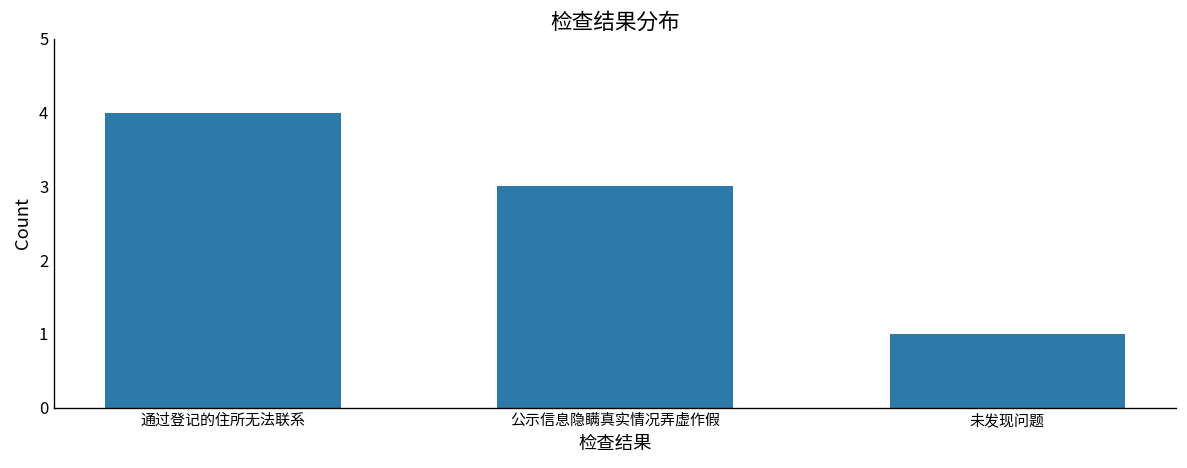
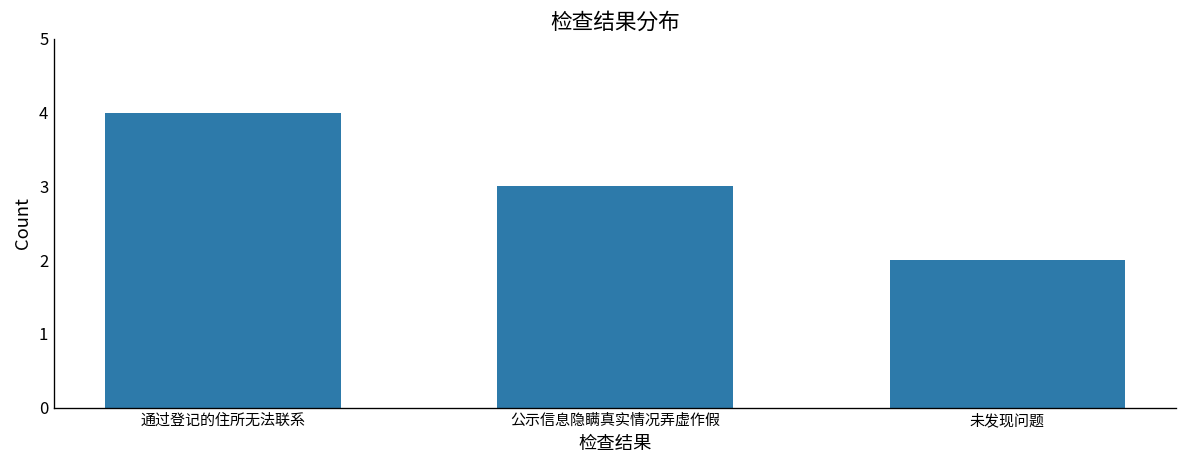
未发现问题: 1 -> 2
